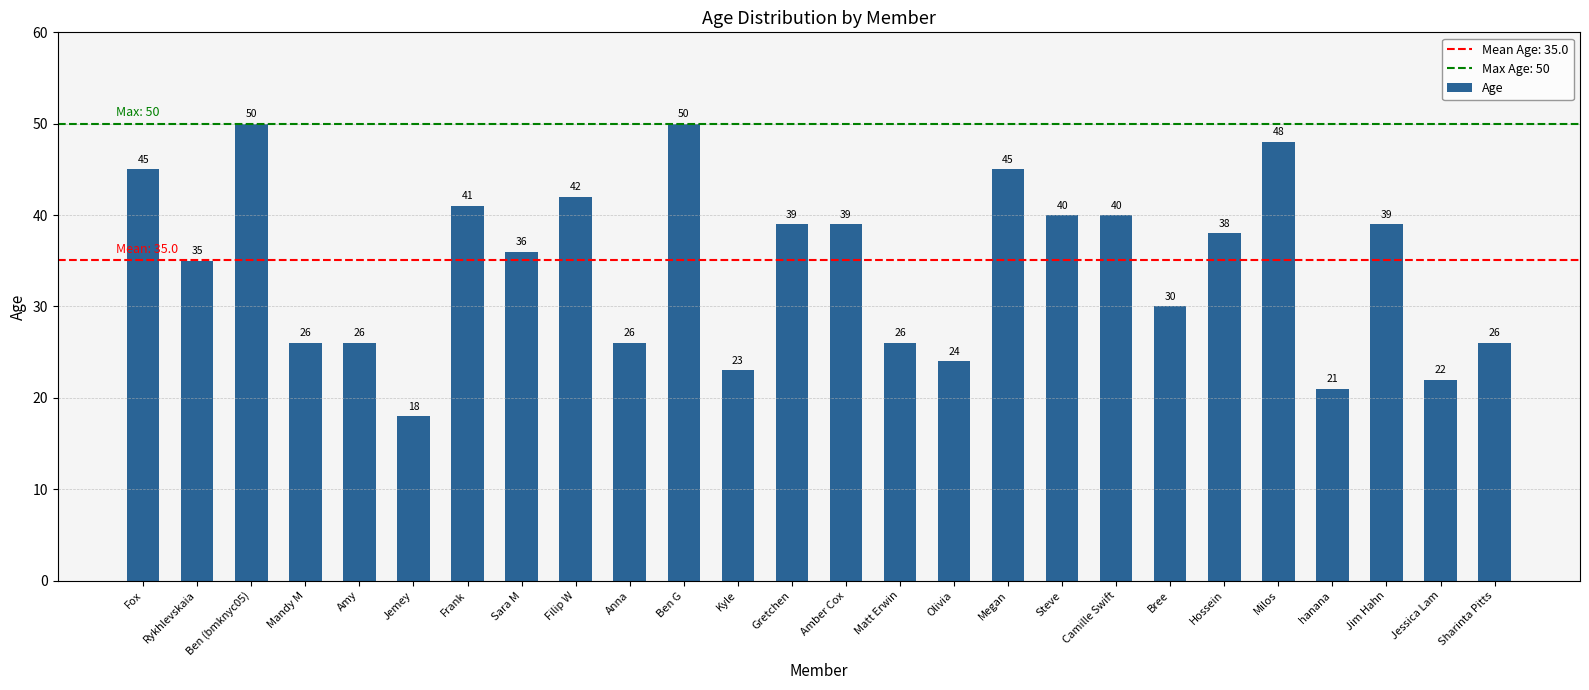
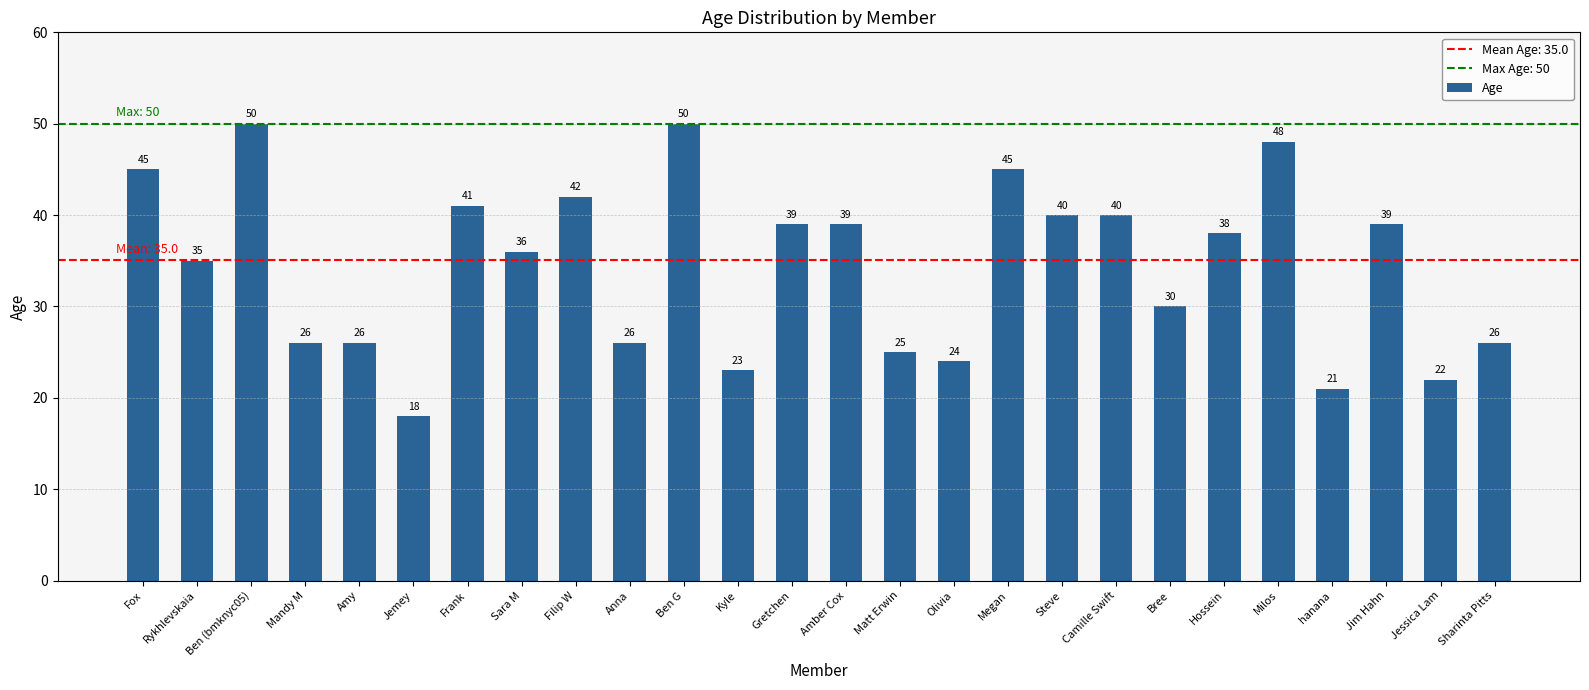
Matt Erwin: 26 -> 25
